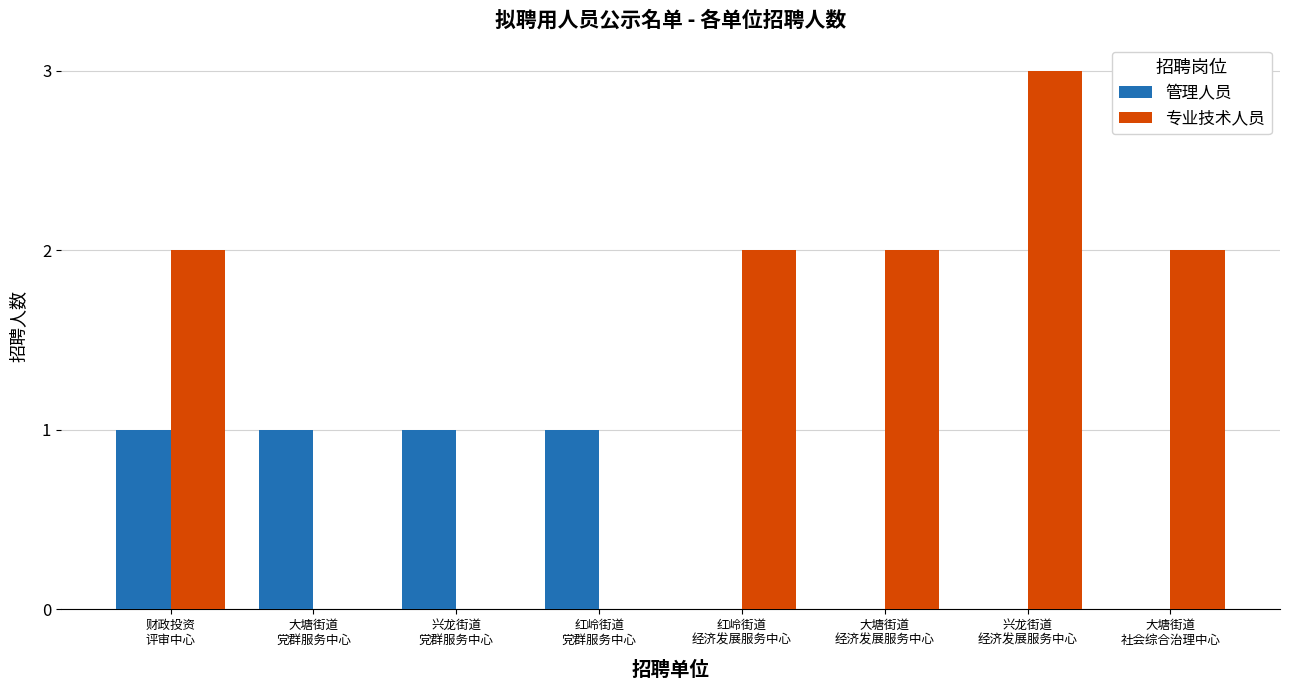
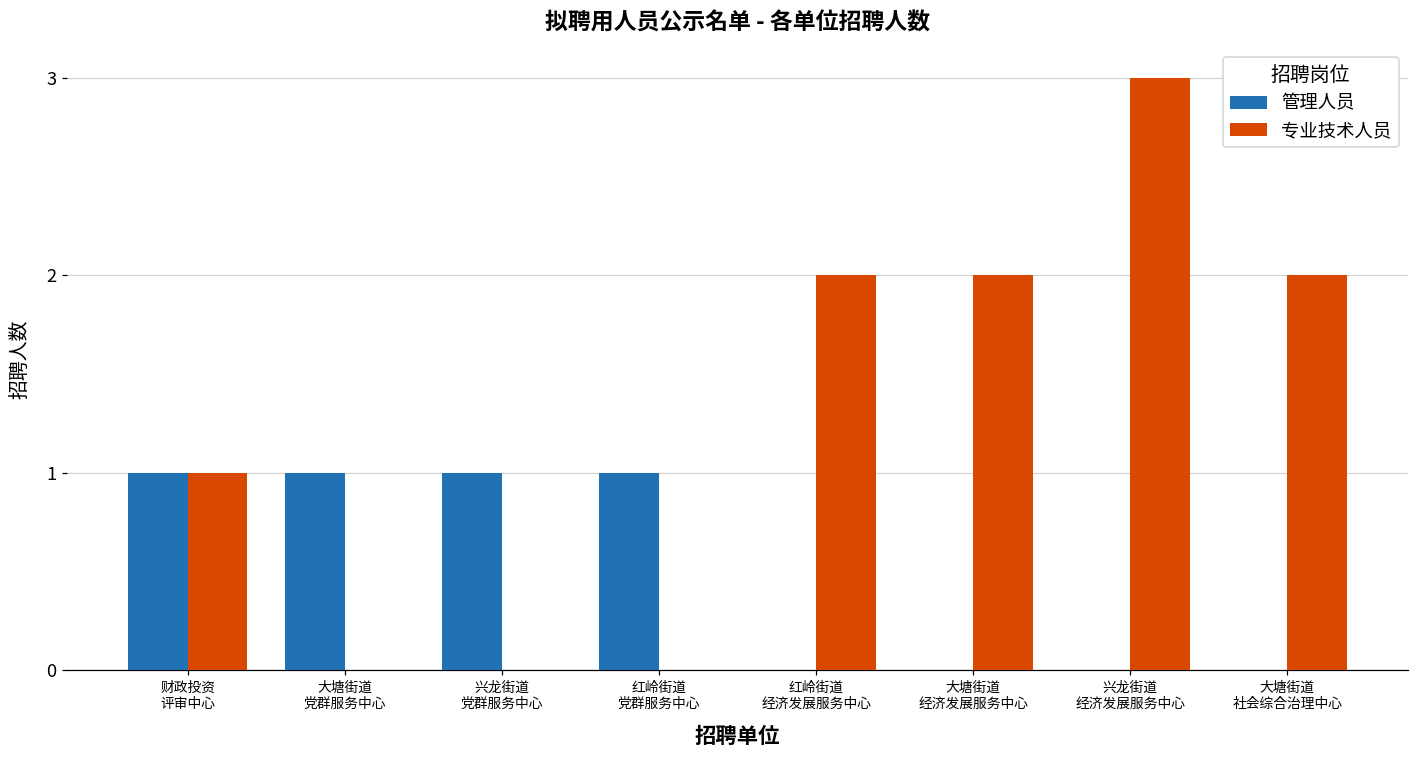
专业技术人员, 财政投资 评审中心: 2 -> 1
